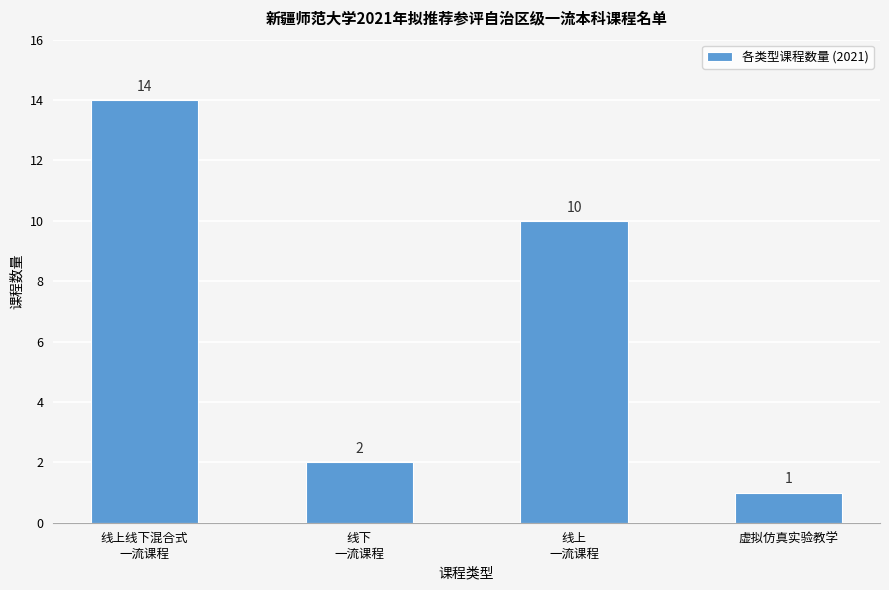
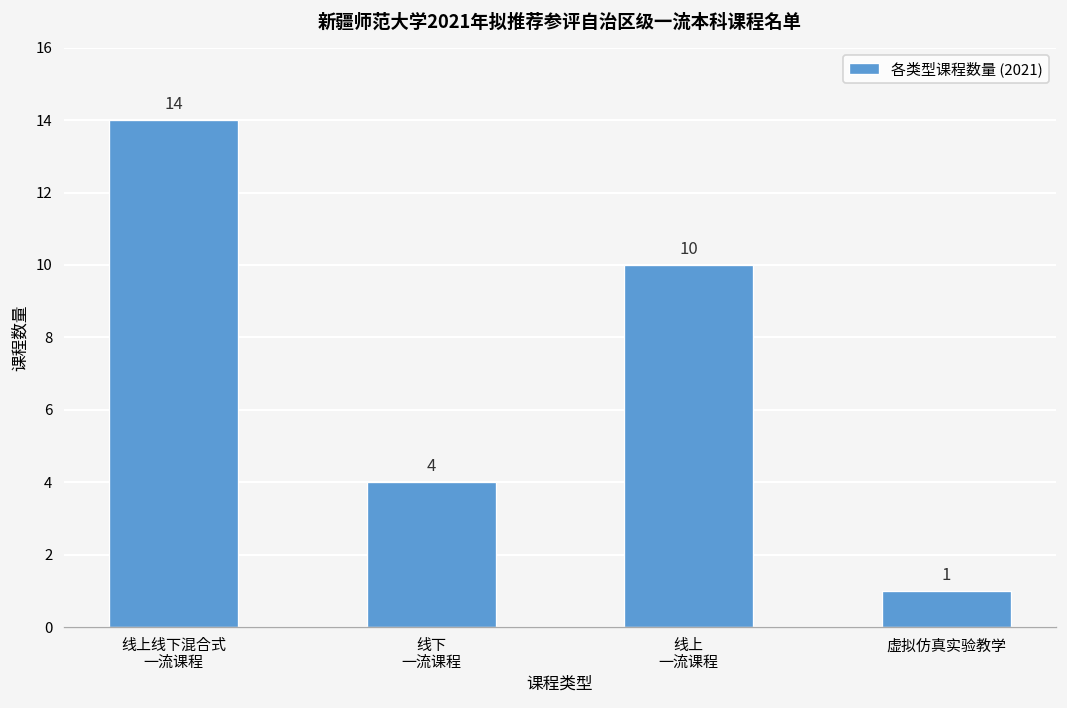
线下 一流课程: 2 -> 4
